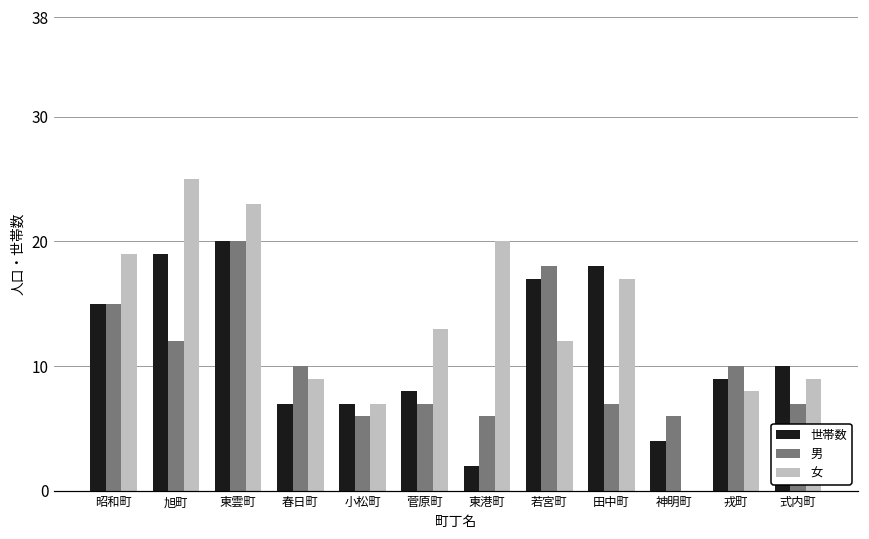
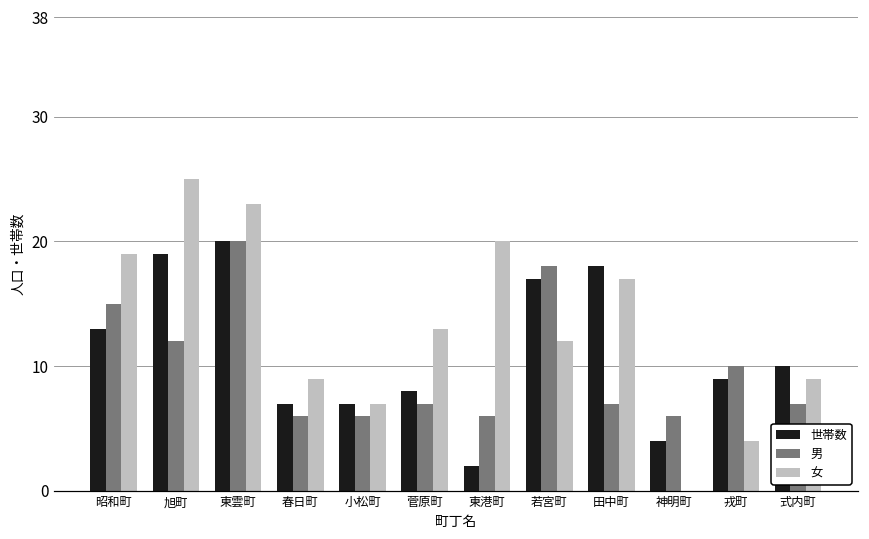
世帯数, 昭和町: 15 -> 13
男, 春日町: 10 -> 6
女, 戎町: 8 -> 4
